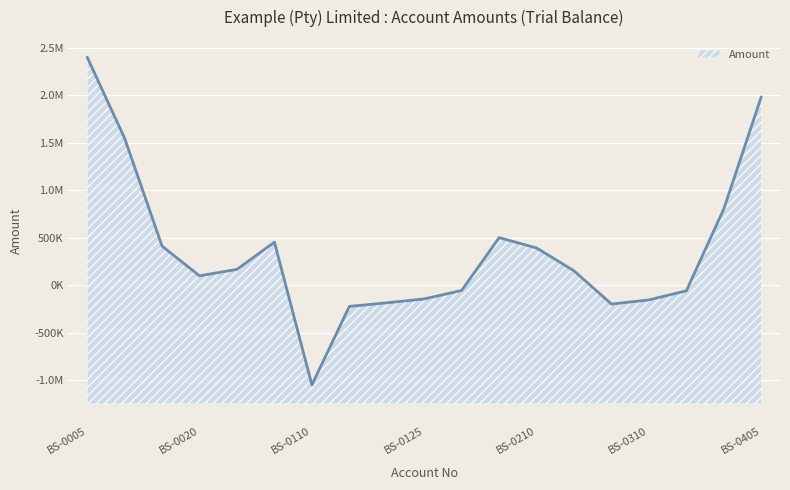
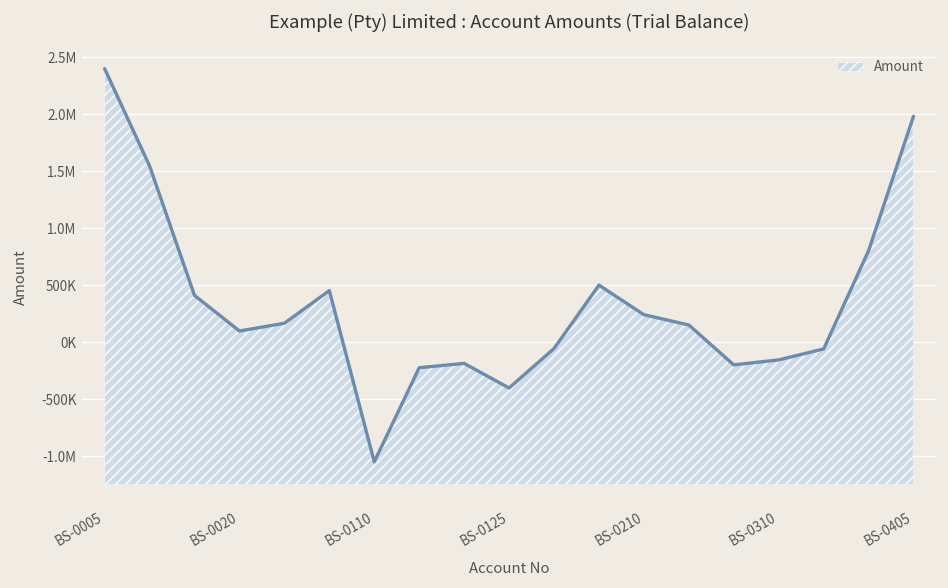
BS-0125: -100000 -> -400000
BS-0210: 400000 -> 200000
